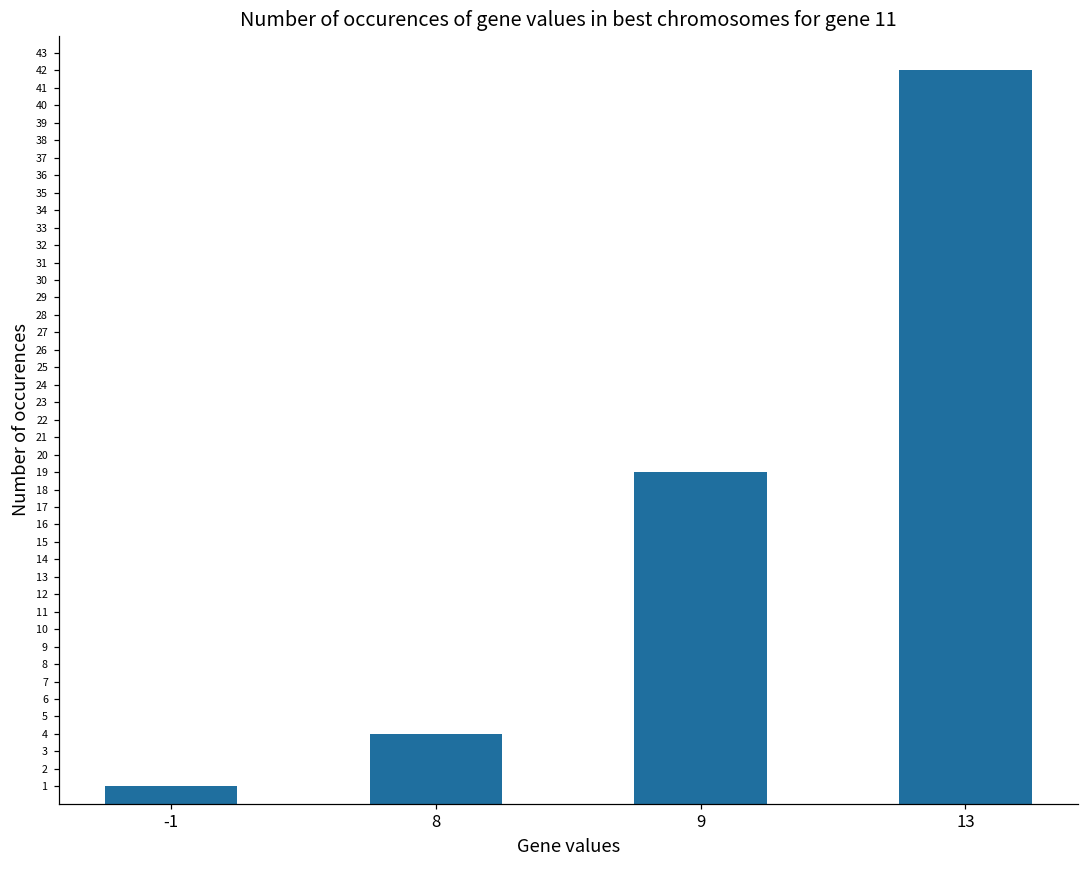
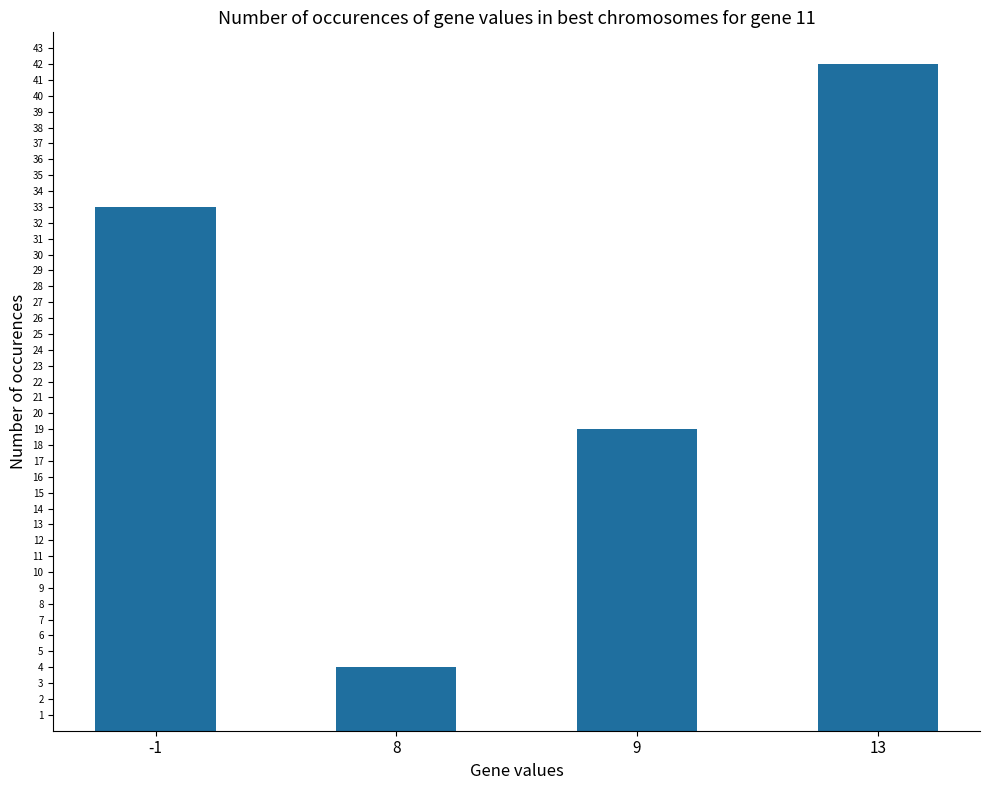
-1: 1 -> 33
